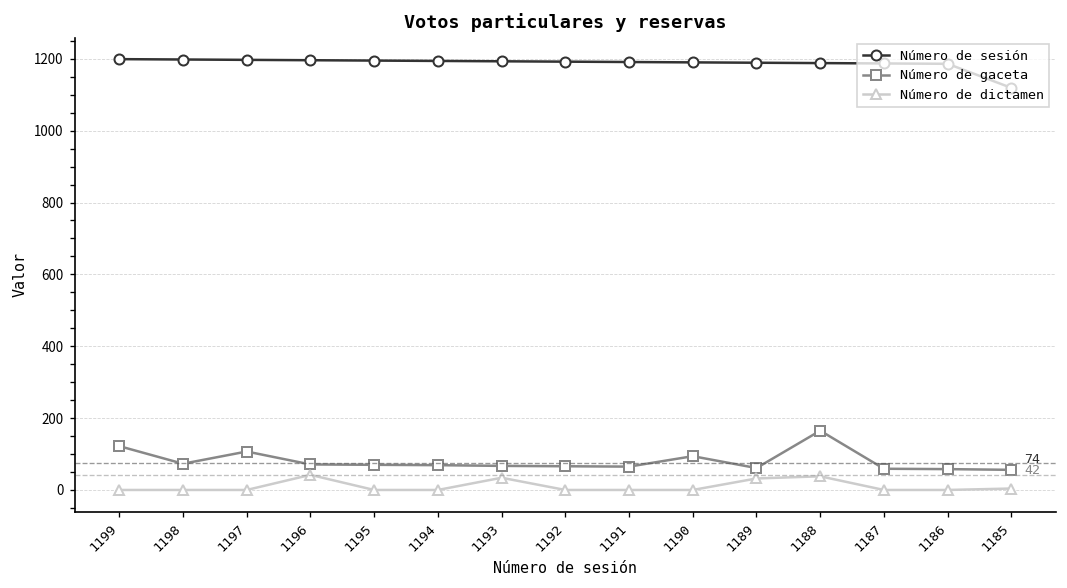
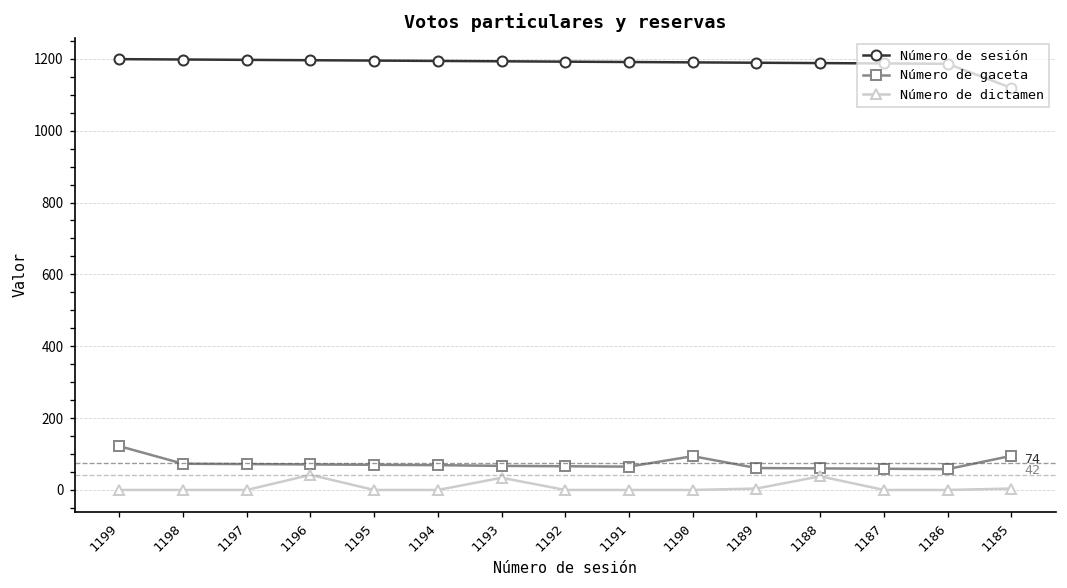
Número de gaceta, 1197: 110 -> 70
Número de dictamen, 1189: 30 -> 0
Número de gaceta, 1188: 170 -> 60
Número de gaceta, 1185: 60 -> 100
